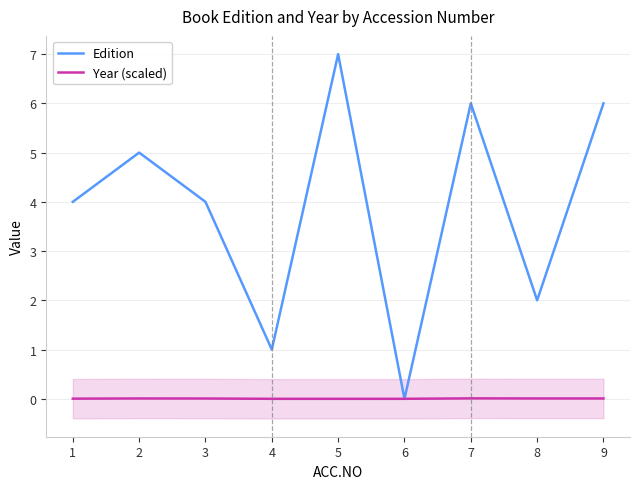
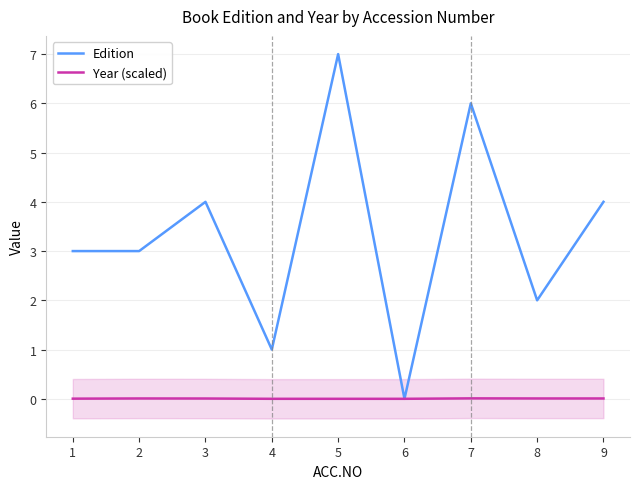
Edition, 1: 4 -> 3
Edition, 2: 5 -> 3
Edition, 9: 6 -> 4
